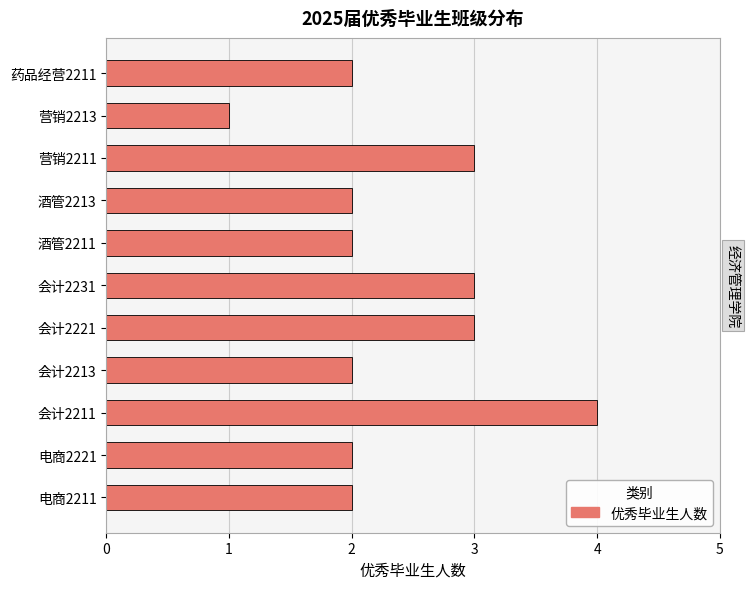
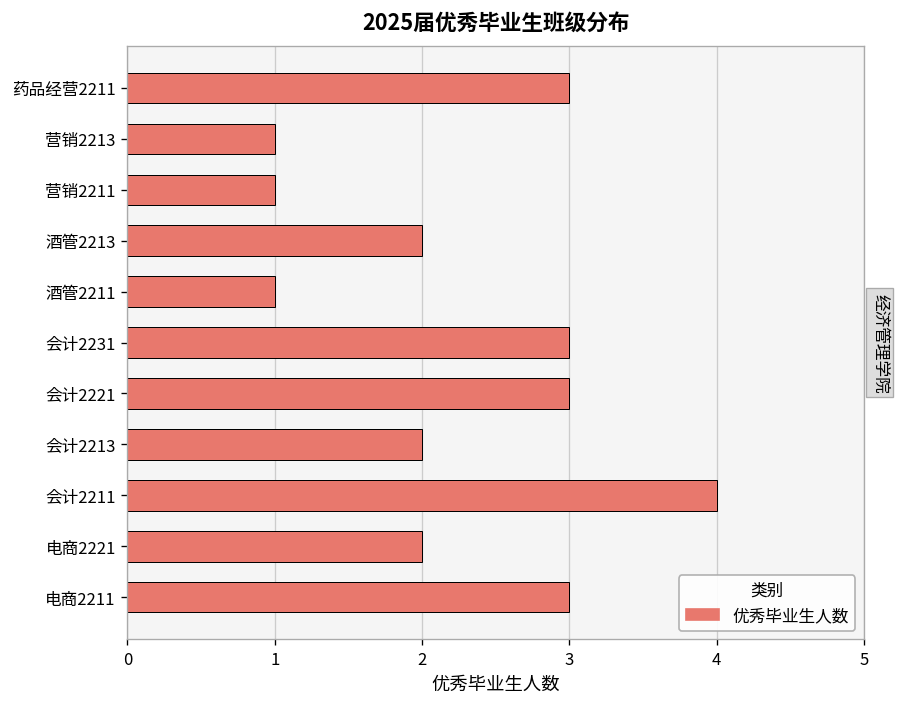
药品经营2211: 2 -> 3
营销2211: 3 -> 1
酒管2211: 2 -> 1
电商2211: 2 -> 3
